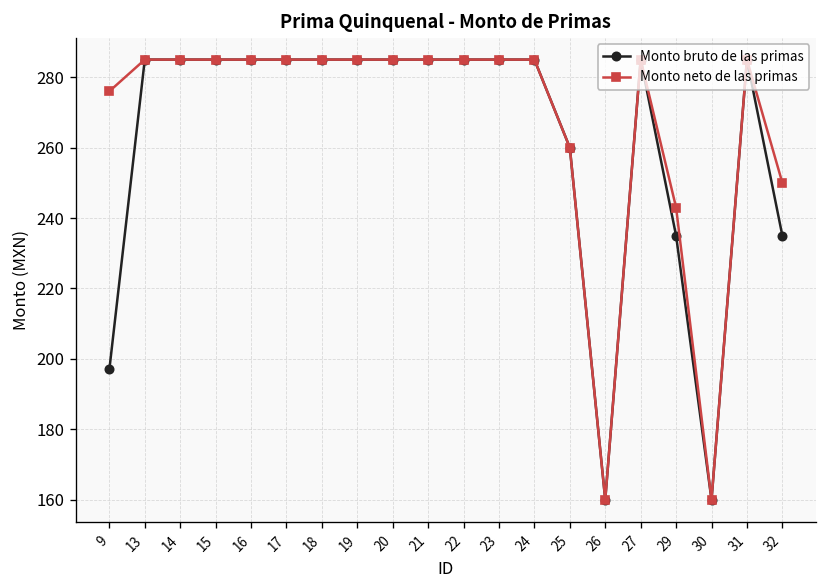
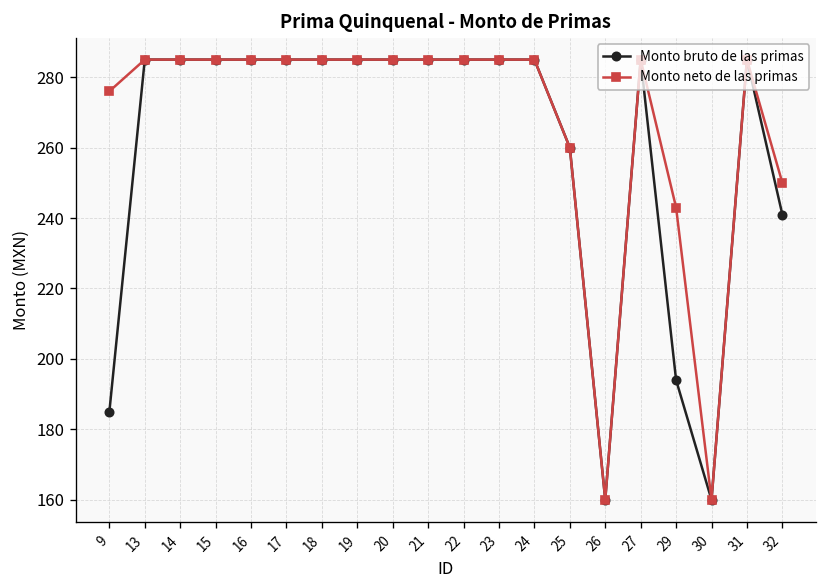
Monto bruto de las primas, 9: 197 -> 185
Monto bruto de las primas, 29: 235 -> 194
Monto bruto de las primas, 32: 235 -> 241
